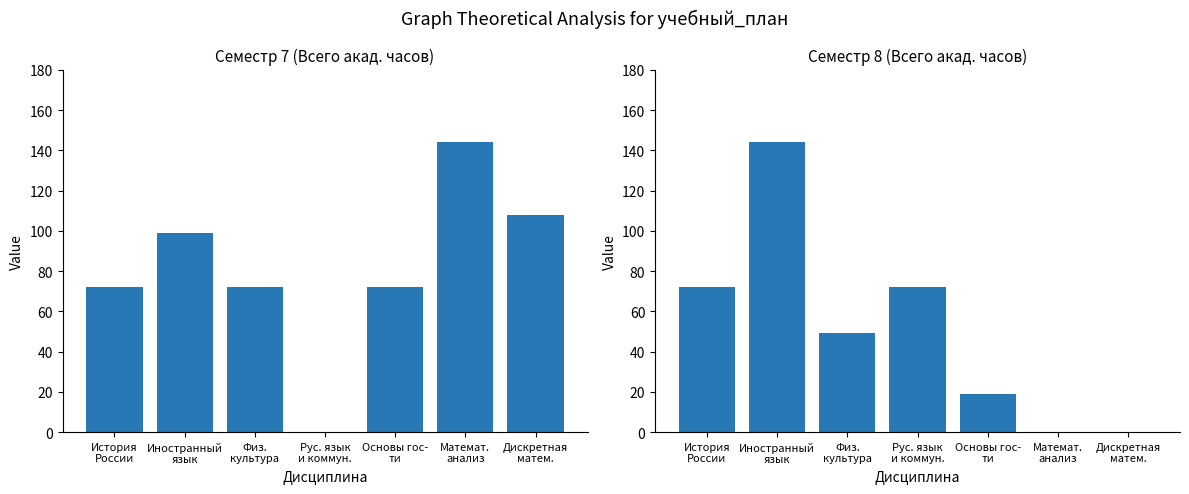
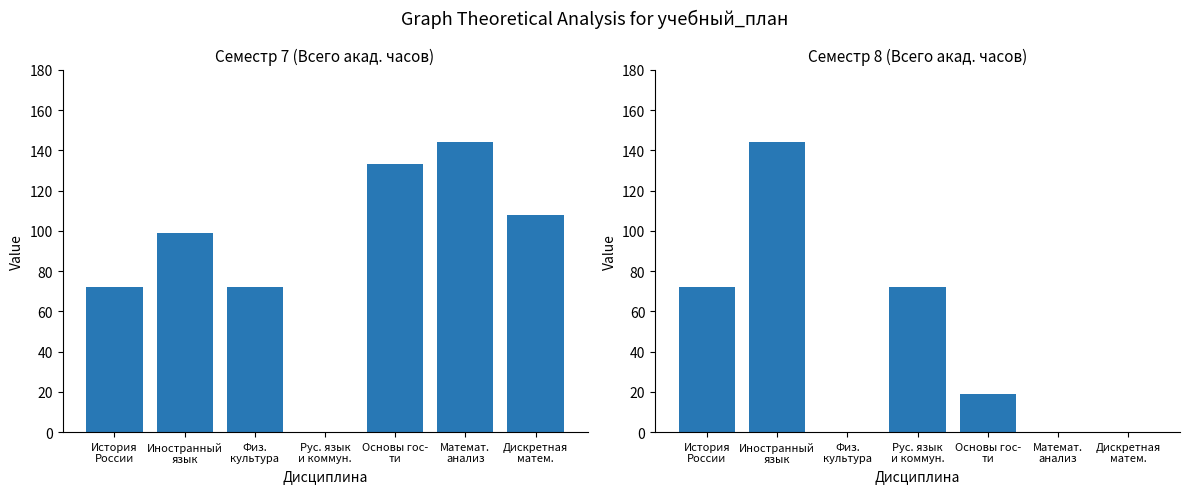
Семестр 7 (Всего акад. часов), Основы гос- ти: 72 -> 133
Семестр 8 (Всего акад. часов), Физ. культура: 49 -> 0
